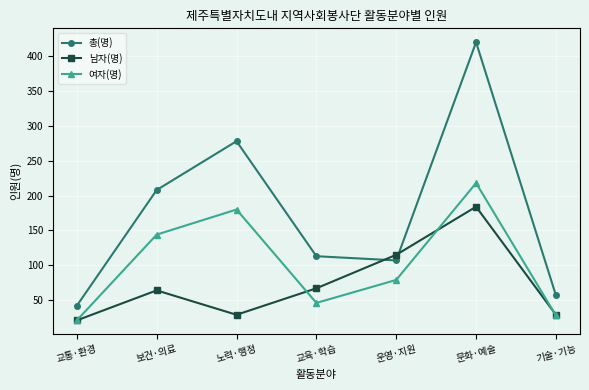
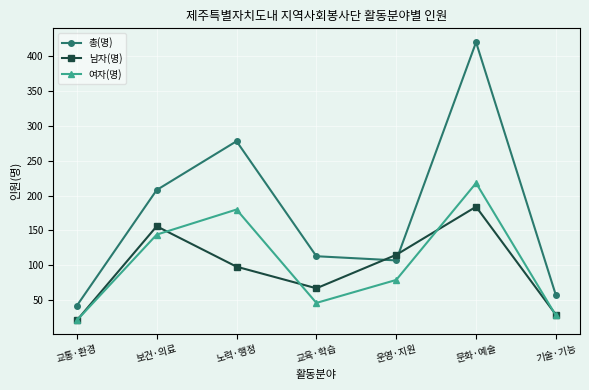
남자(명), 보건·의료: 60 -> 160
남자(명), 노력·행정: 30 -> 100
